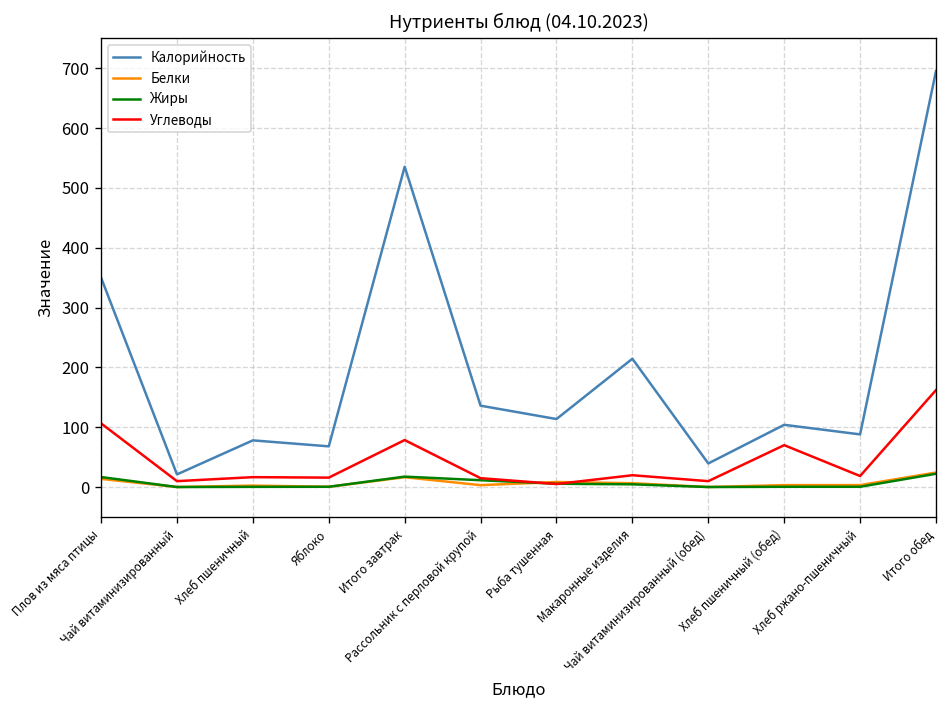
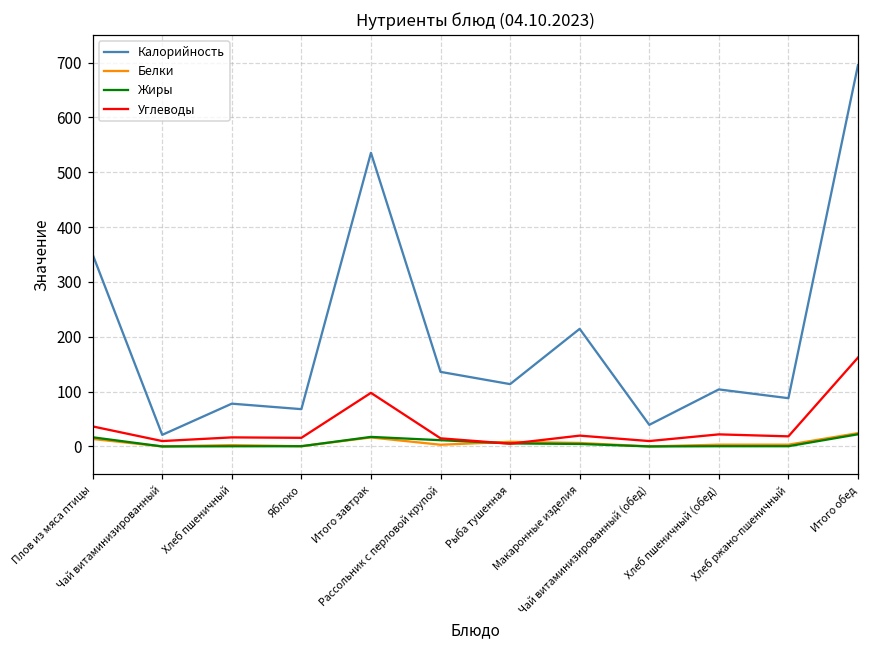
Углеводы, Плов из мяса птицы: 110 -> 40
Углеводы, Итого завтрак: 80 -> 100
Углеводы, Хлеб пшеничный (обед): 70 -> 20
